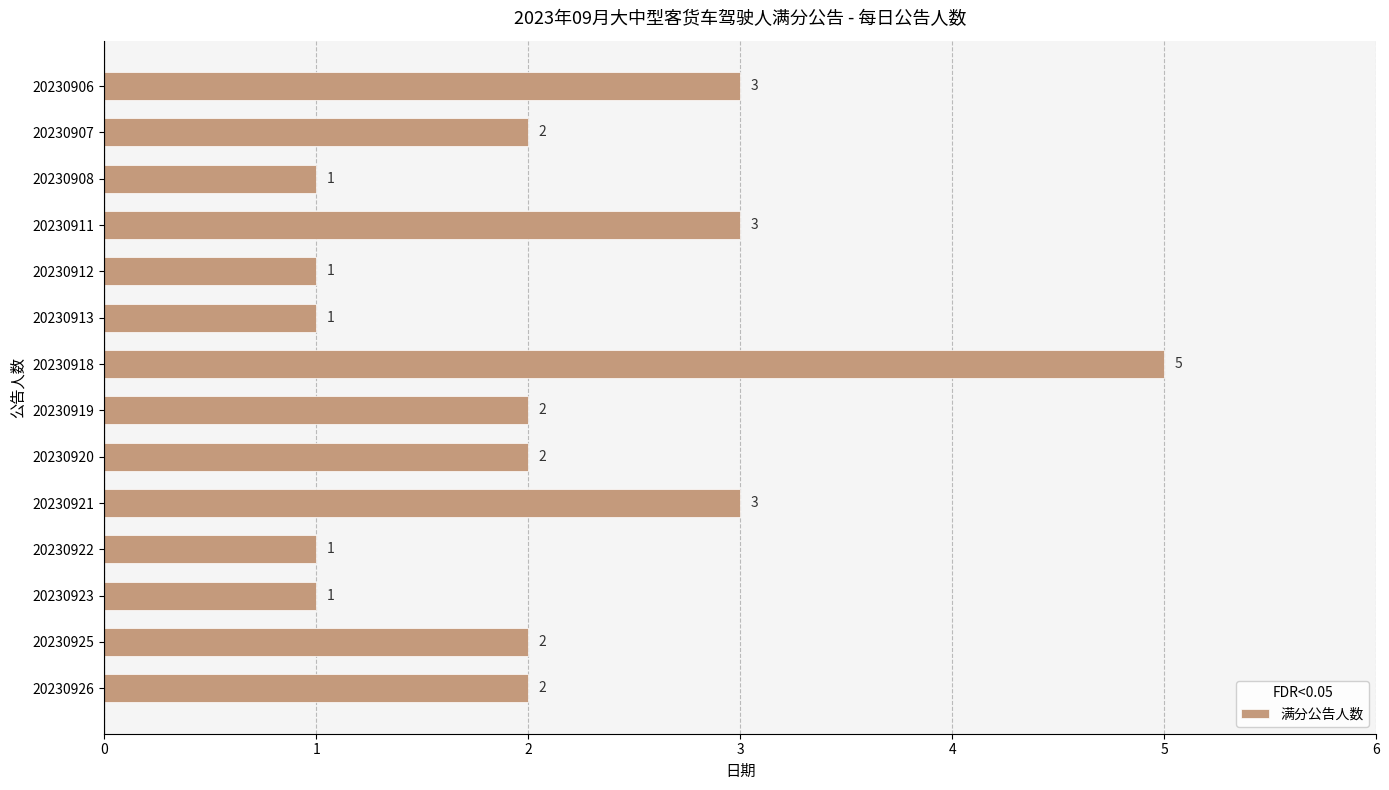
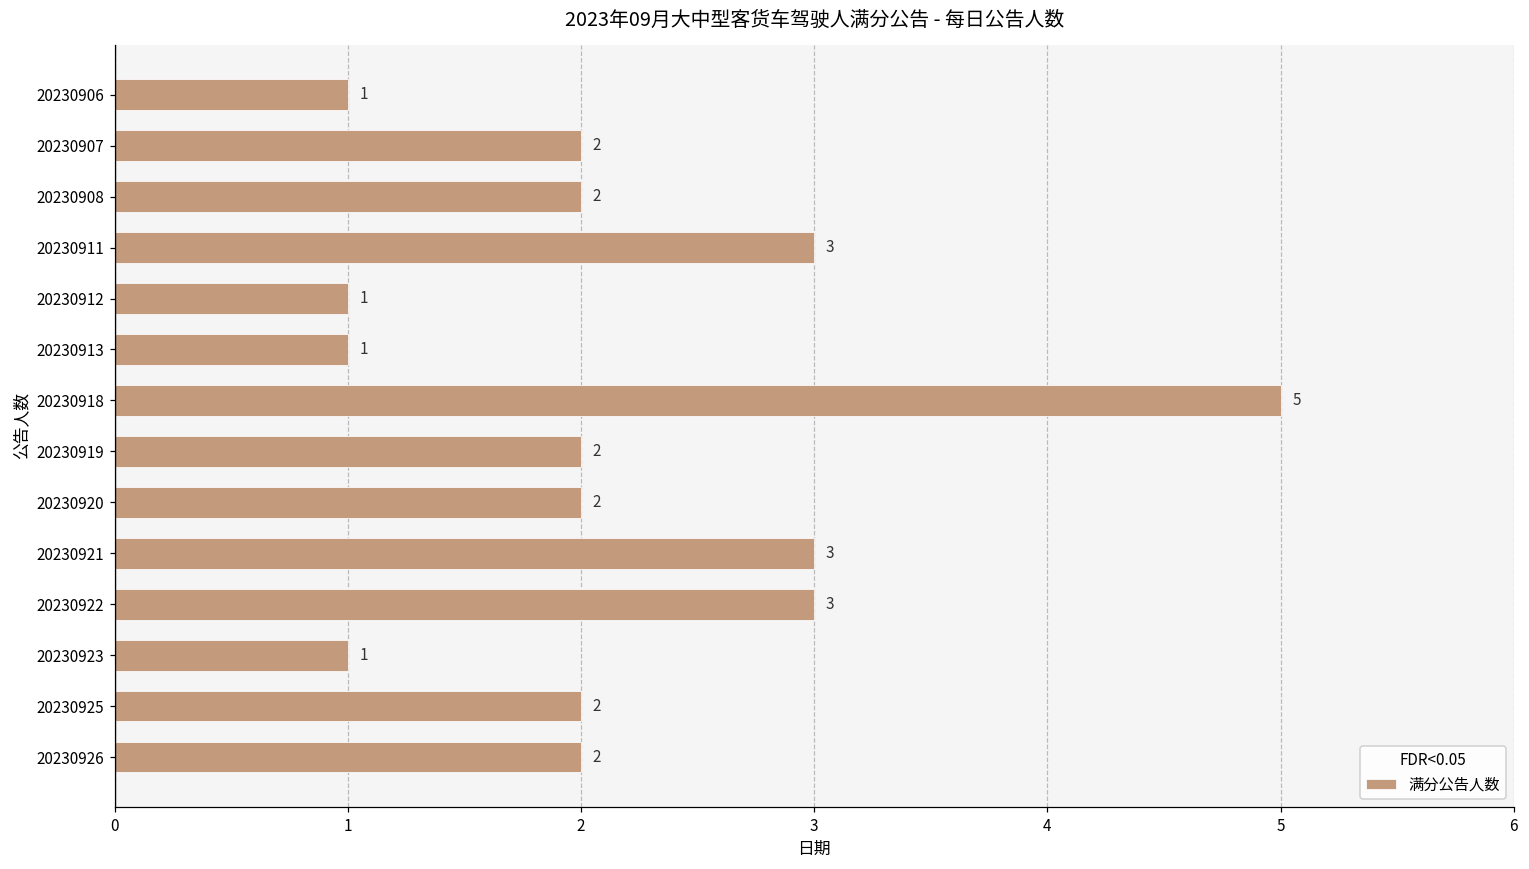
20230906: 3 -> 1
20230908: 1 -> 2
20230922: 1 -> 3
